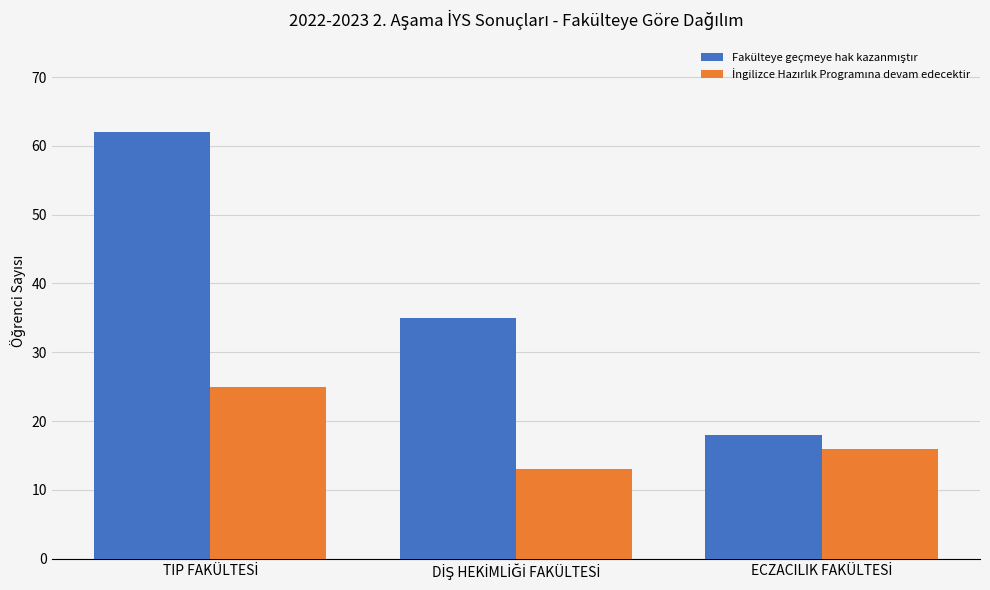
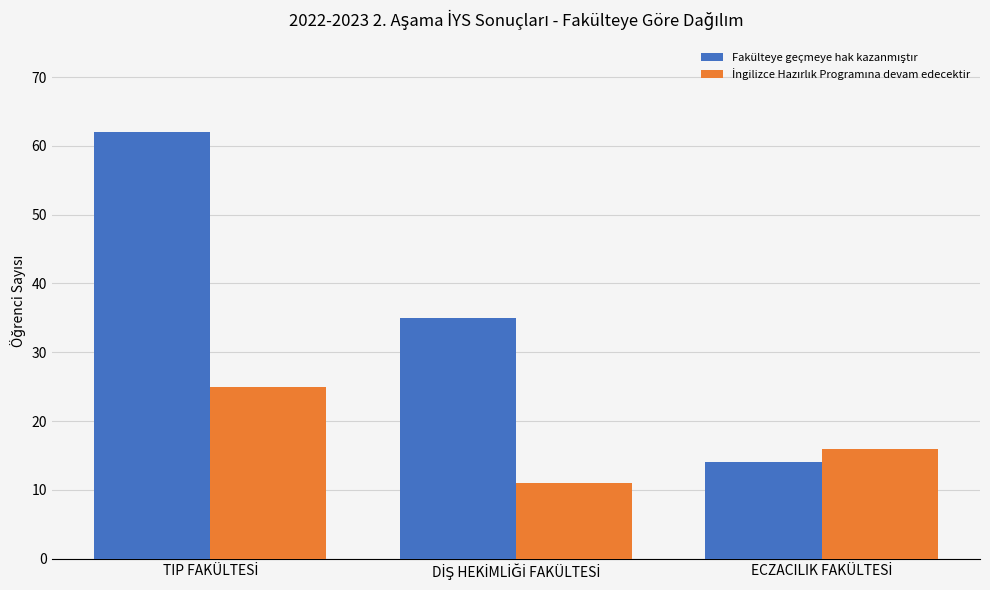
İngilizce Hazırlık Programına devam edecektir, DİŞ HEKİMLİĞİ FAKÜLTESİ: 13 -> 11
Fakülteye geçmeye hak kazanmıştır, ECZACILIK FAKÜLTESİ: 18 -> 14
